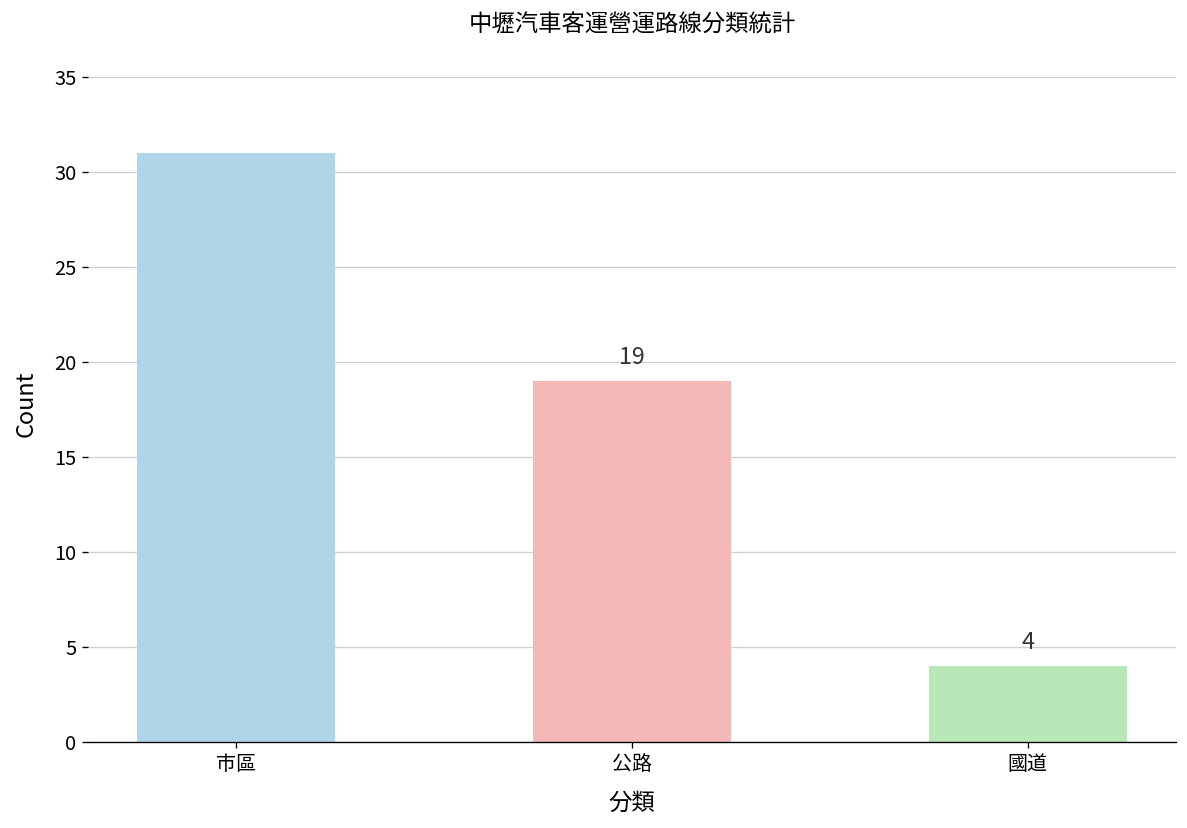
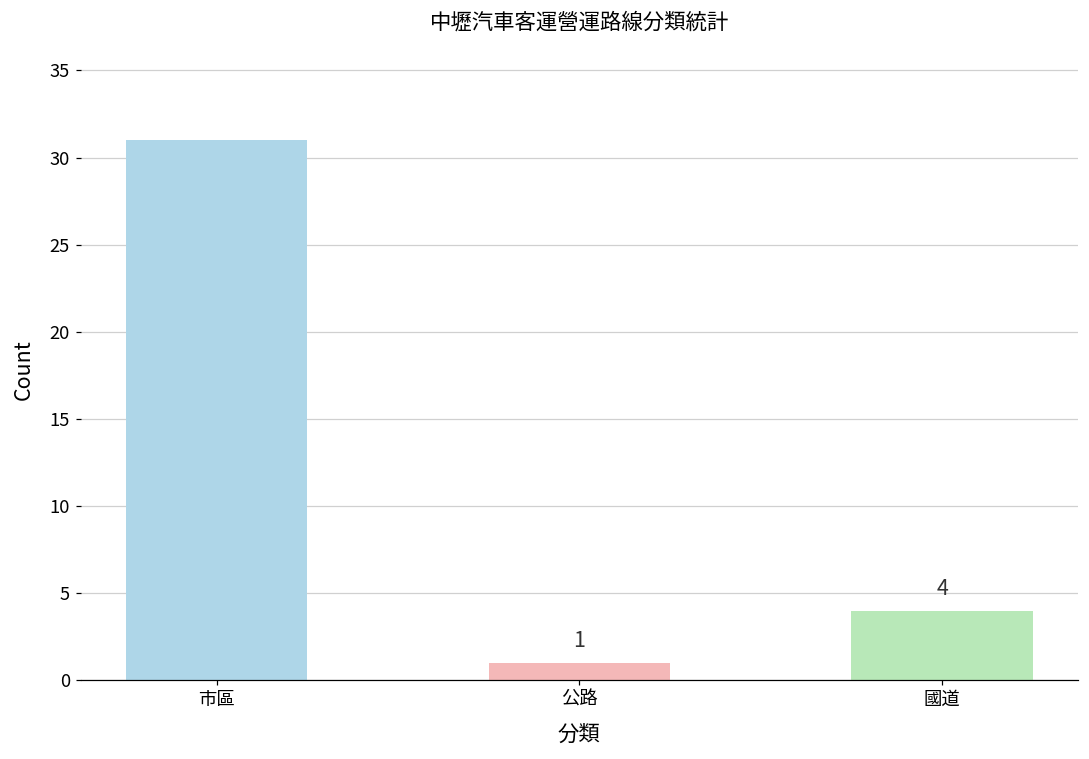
公路: 19 -> 1
